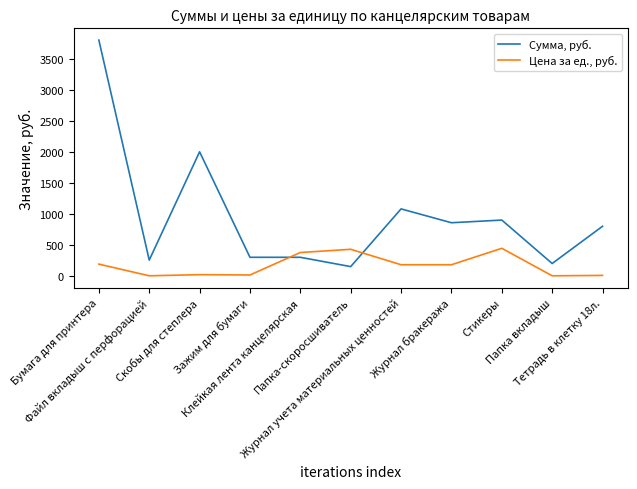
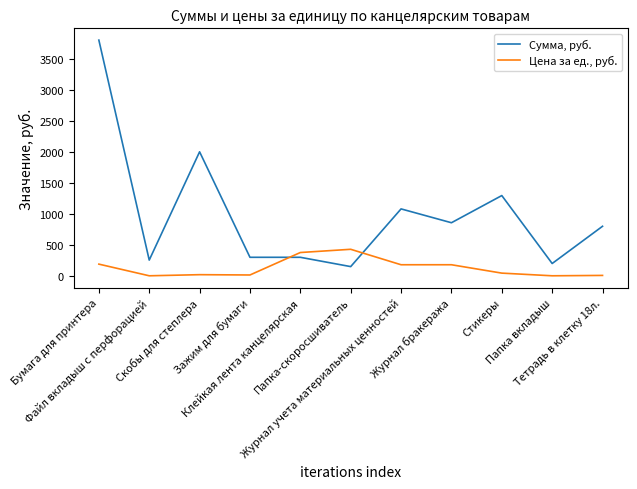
Сумма, руб., Стикеры: 900 -> 1300
Цена за ед., руб., Стикеры: 400 -> 0
